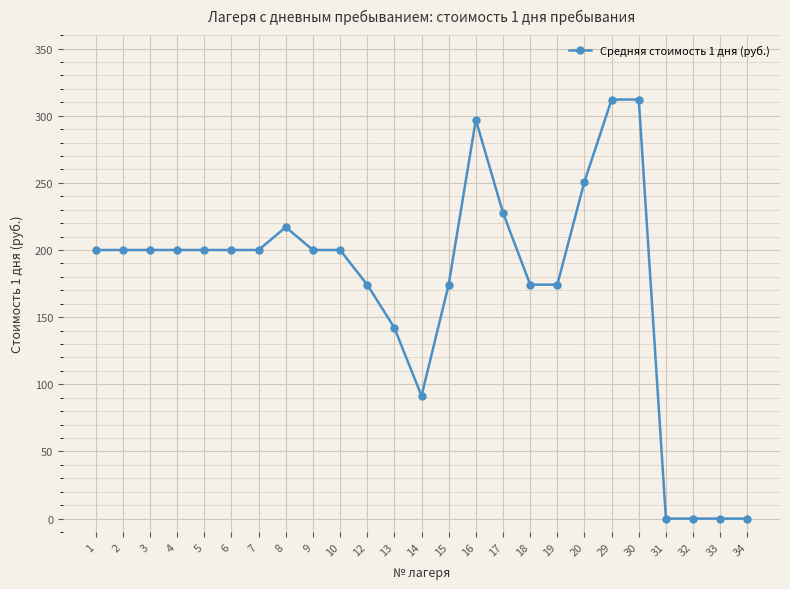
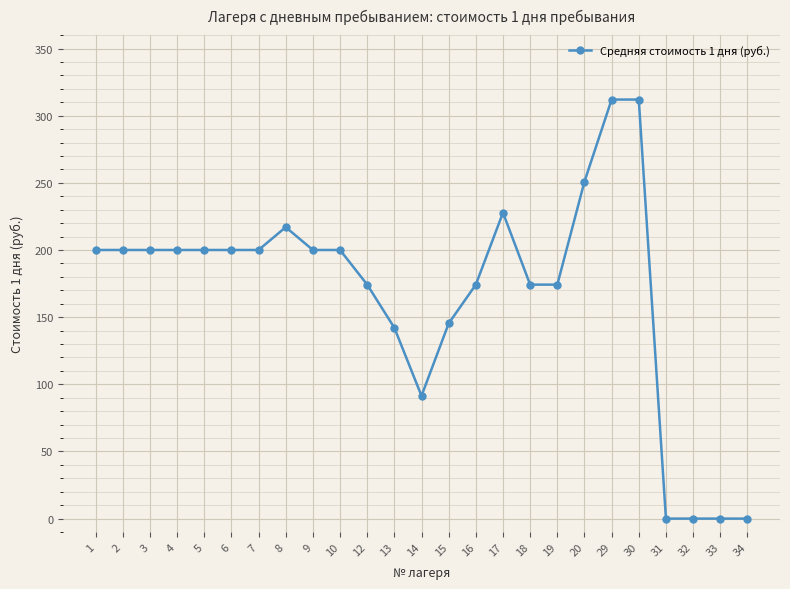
15: 174 -> 145
16: 297 -> 174
